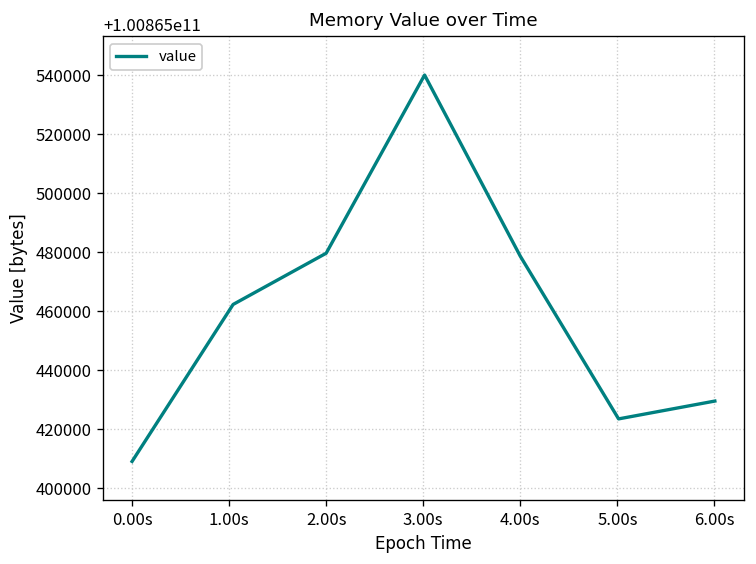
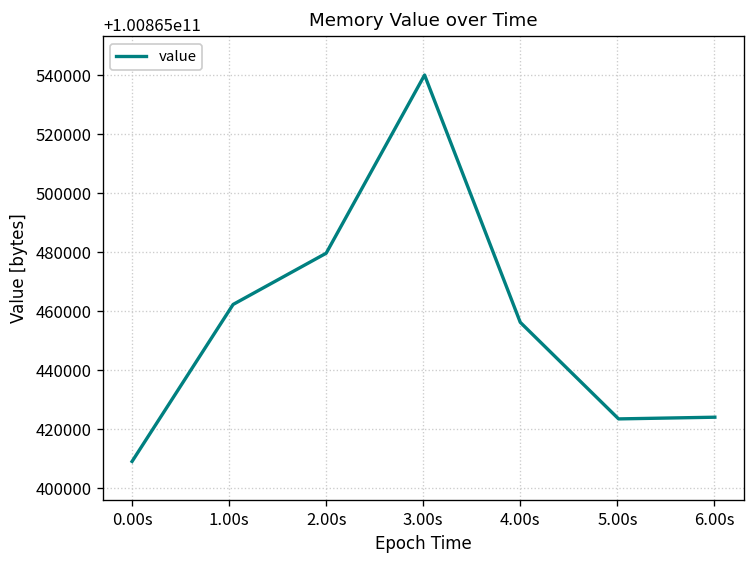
4.00s: 100865479000 -> 100865456000
6.00s: 100865430000 -> 100865424000
